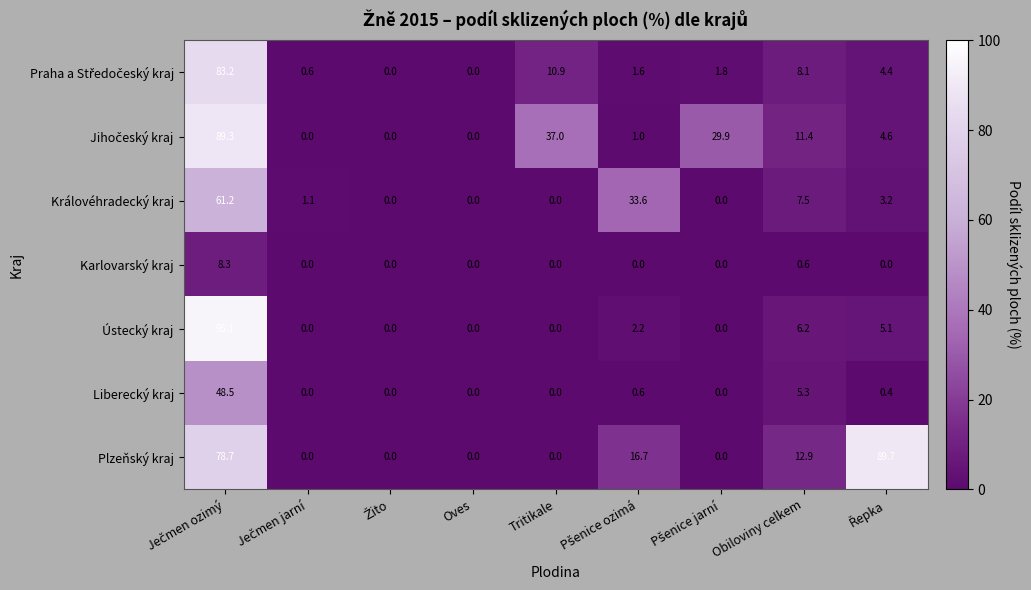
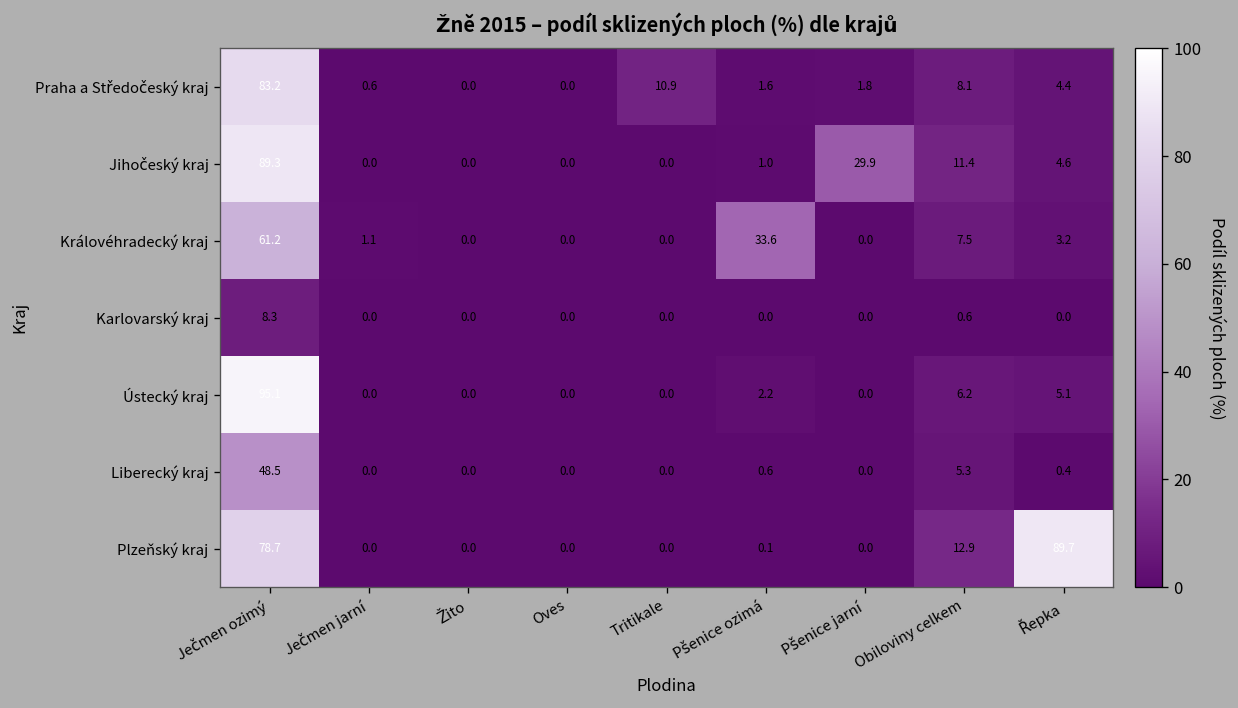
Jihočeský kraj, Tritikale: 37.0 -> 0.0
Plzeňský kraj, Pšenice ozimá: 16.7 -> 0.1
